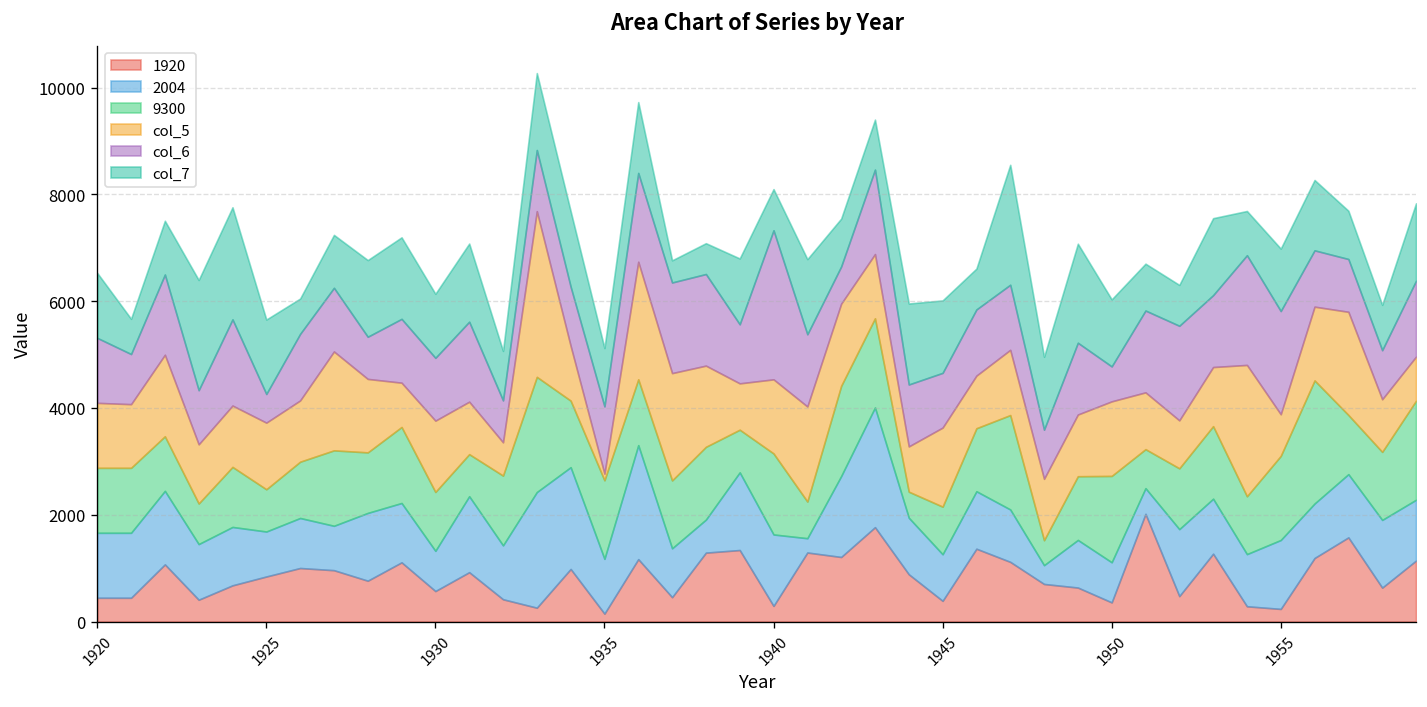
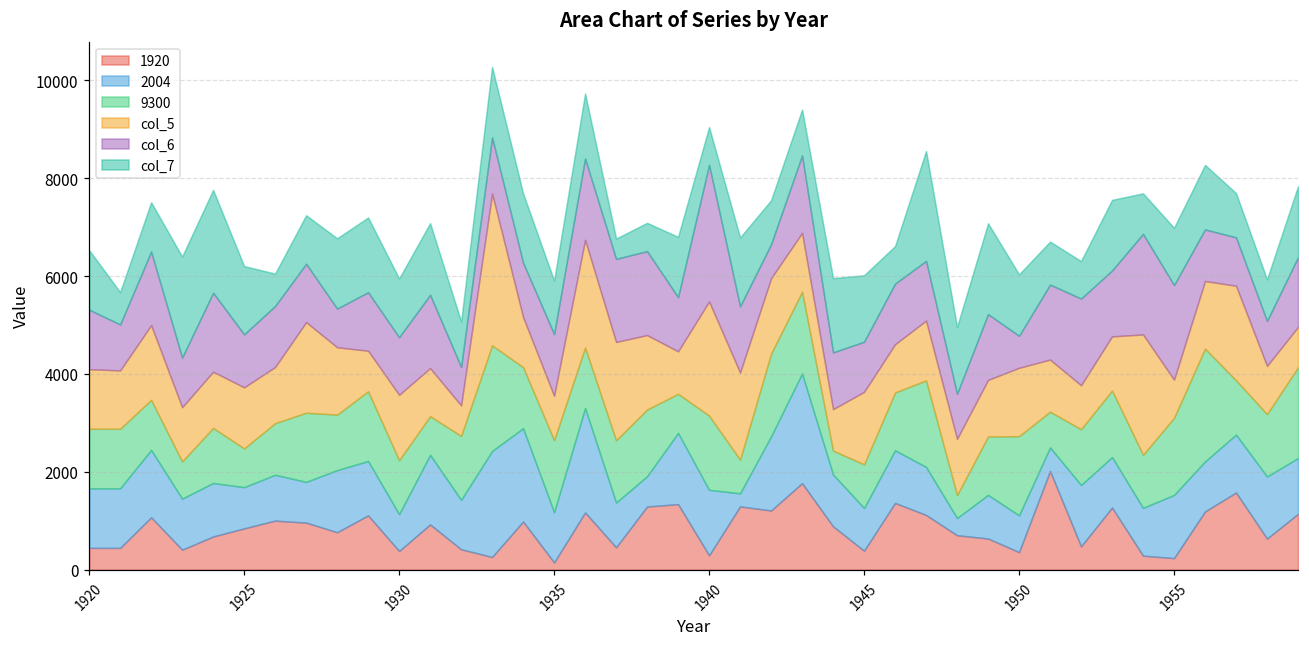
col_6, 1925: 500 -> 1100
1920, 1930: 600 -> 400
col_5, 1935: 100 -> 900
col_5, 1940: 1400 -> 2300
